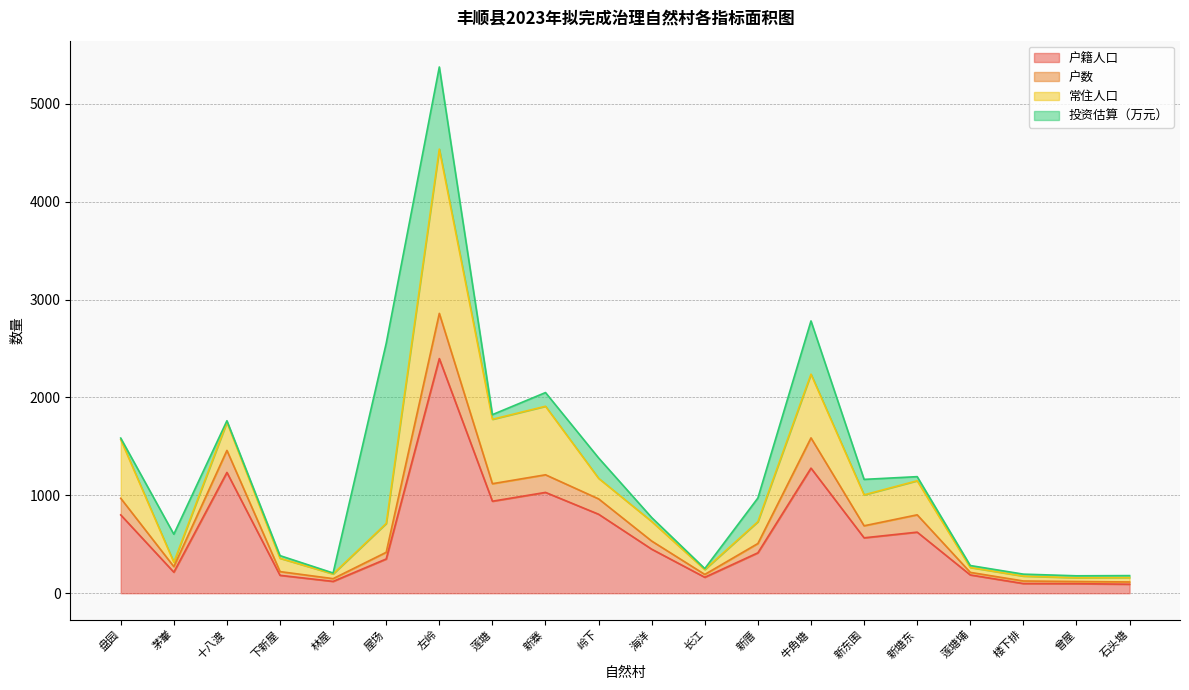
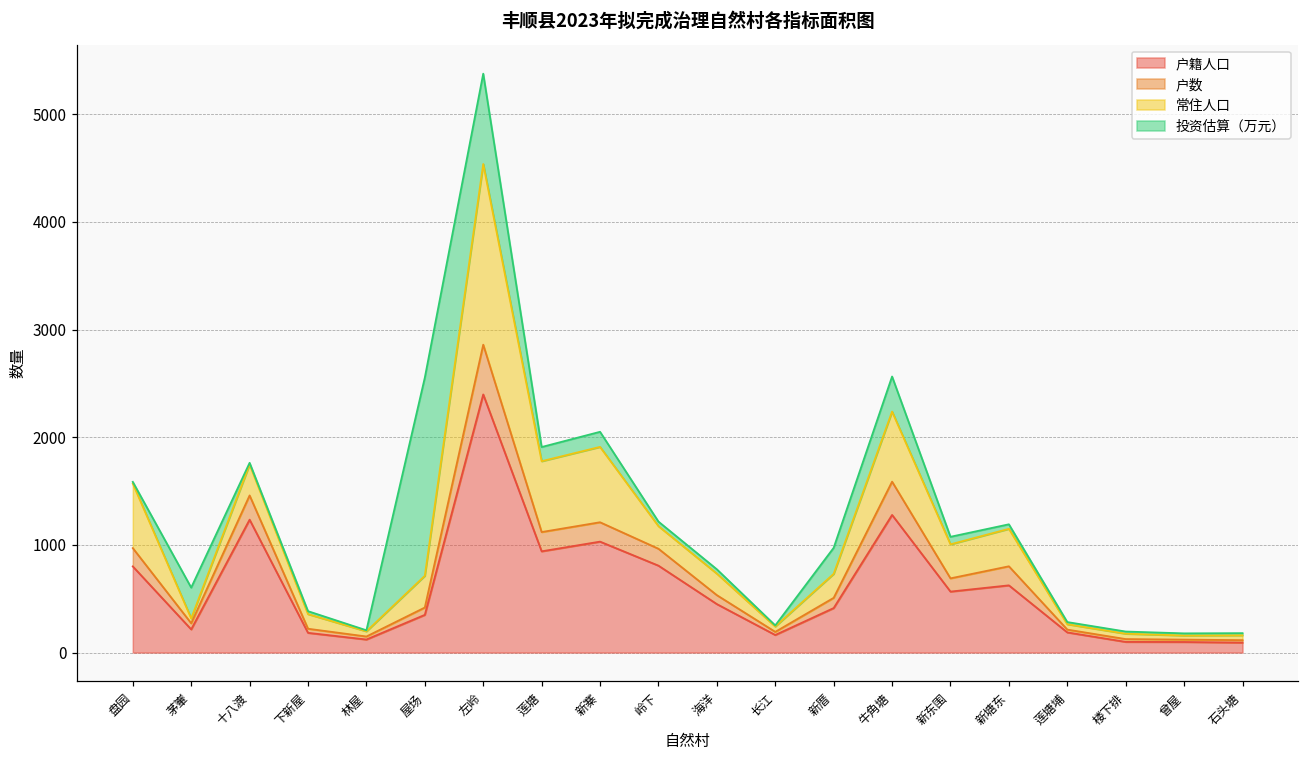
投资估算（万元）, 莲塘: 0 -> 100
投资估算（万元）, 岭下: 200 -> 0
投资估算（万元）, 牛角塘: 500 -> 300
投资估算（万元）, 新东围: 200 -> 100
